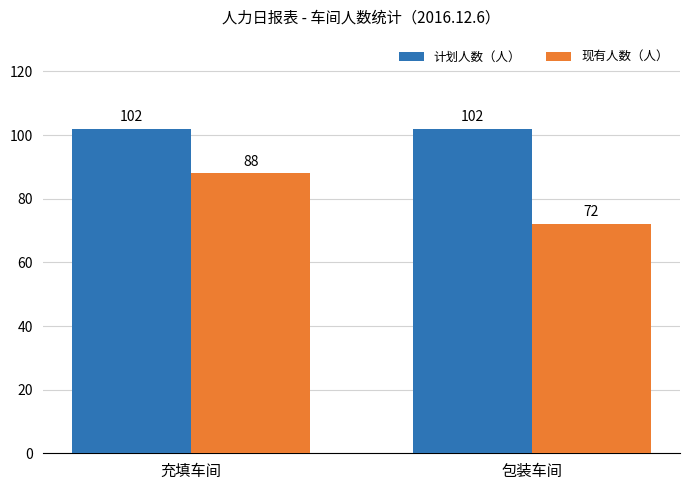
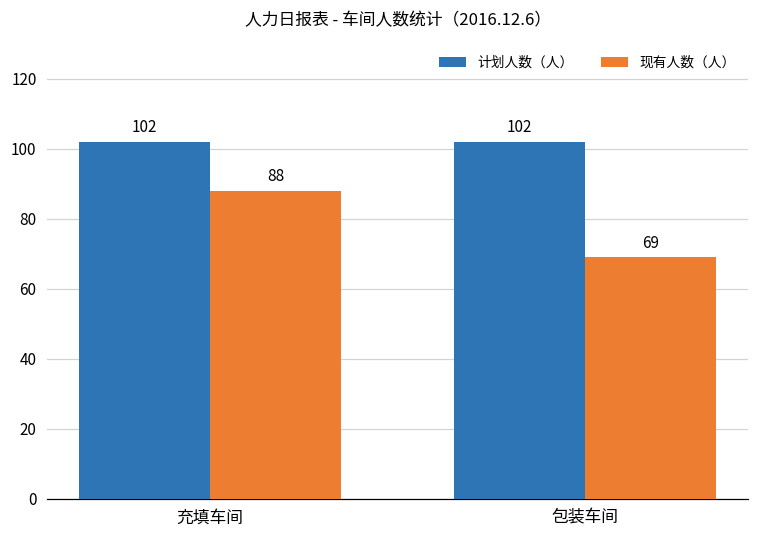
现有人数（人）, 包装车间: 72 -> 69
